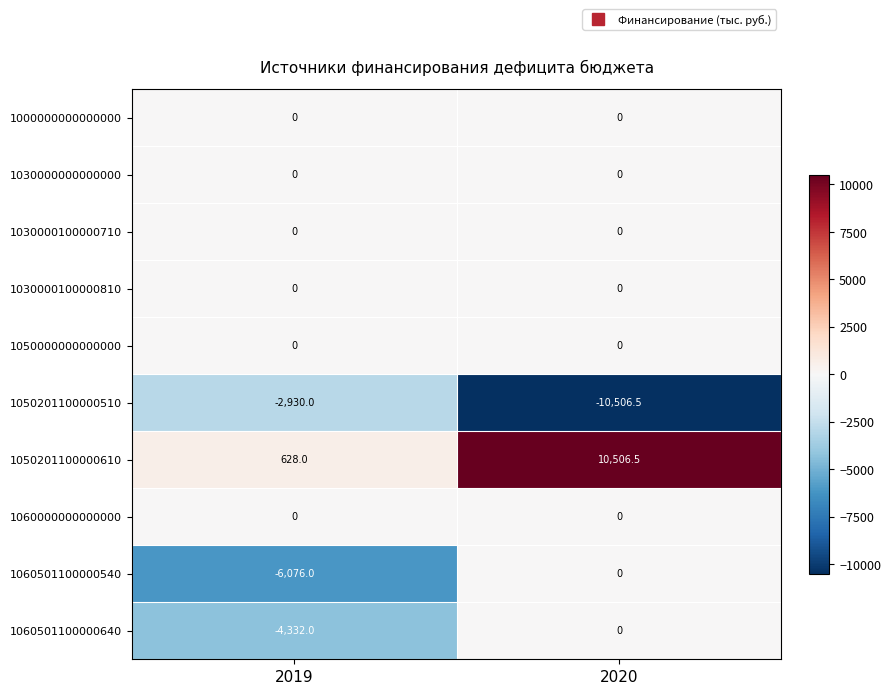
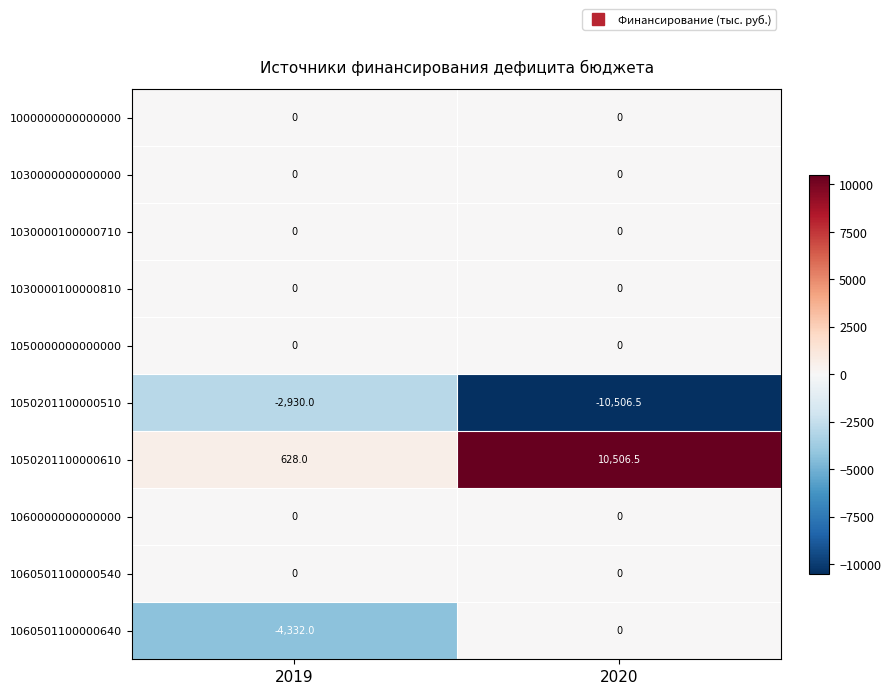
1060501100000540, 2019: -6,076.0 -> 0
